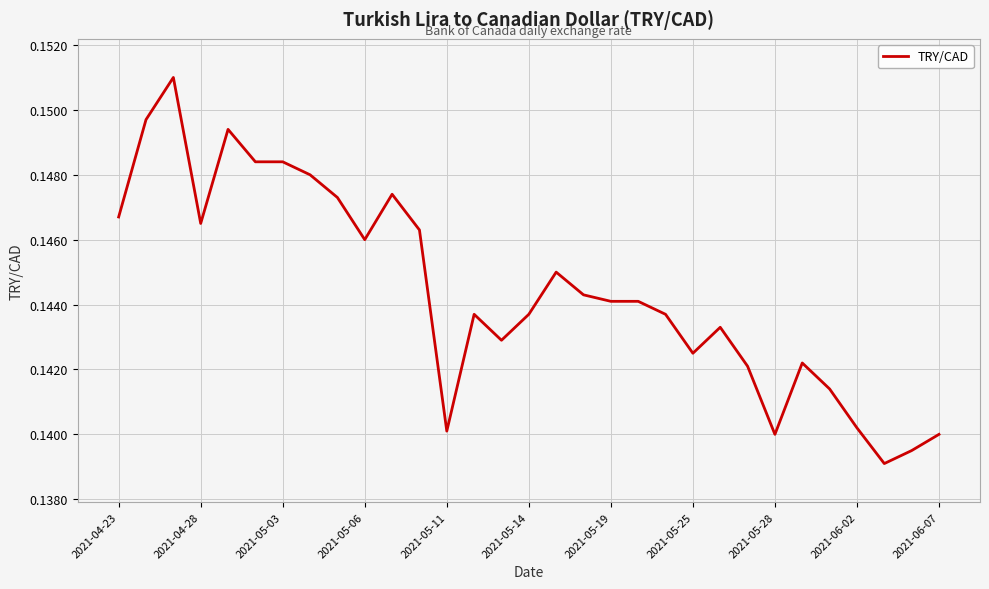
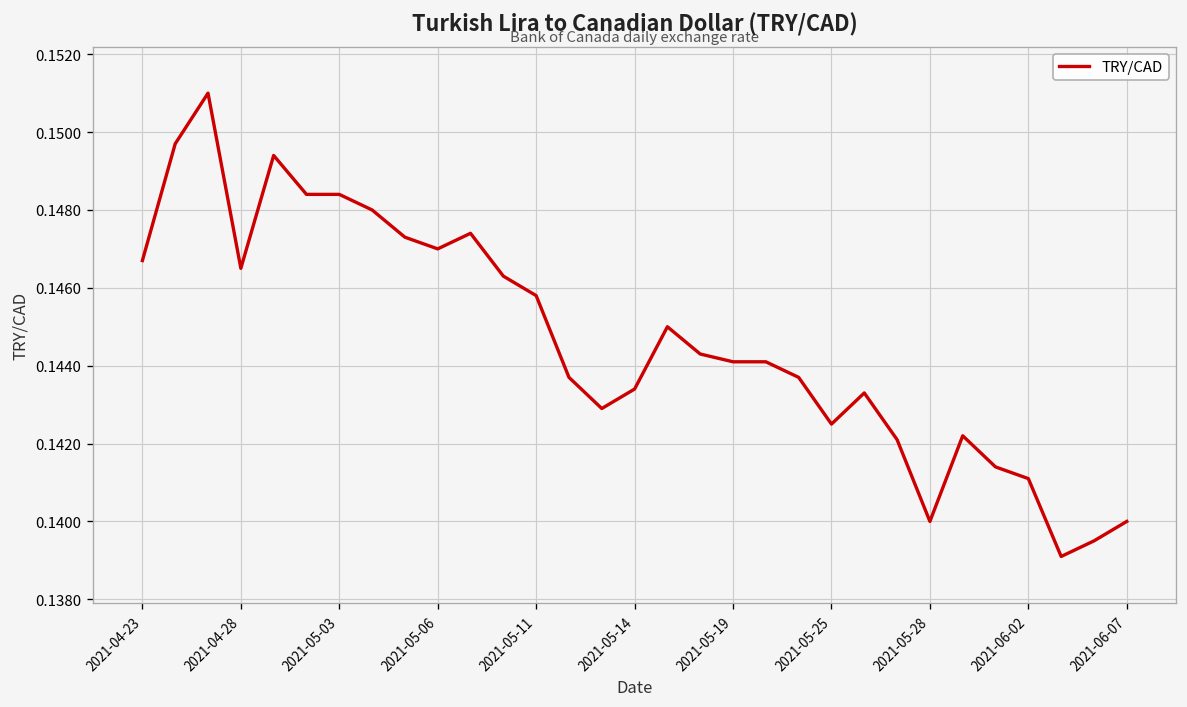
2021-05-06: 0.146 -> 0.147
2021-05-11: 0.1401 -> 0.1458
2021-05-14: 0.1437 -> 0.1434
2021-06-02: 0.1402 -> 0.1411
